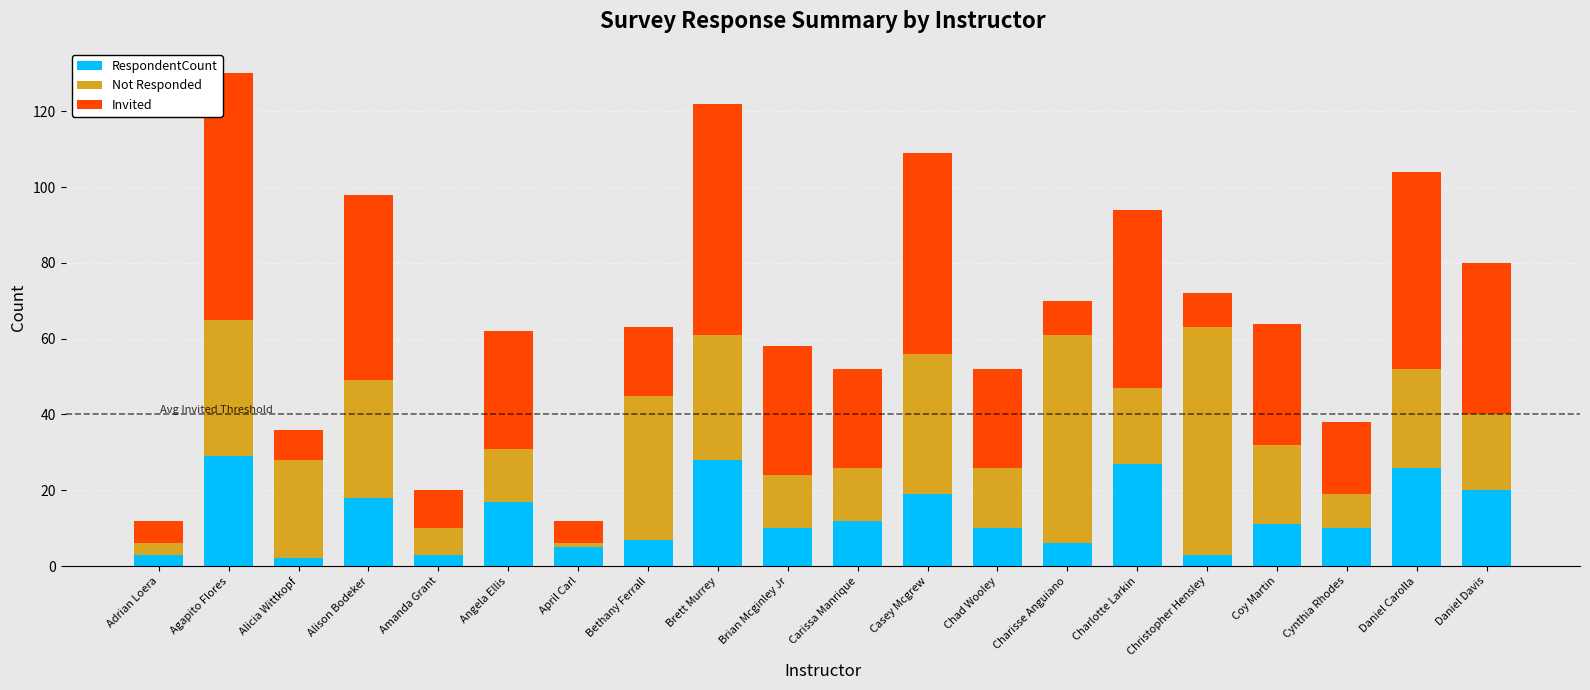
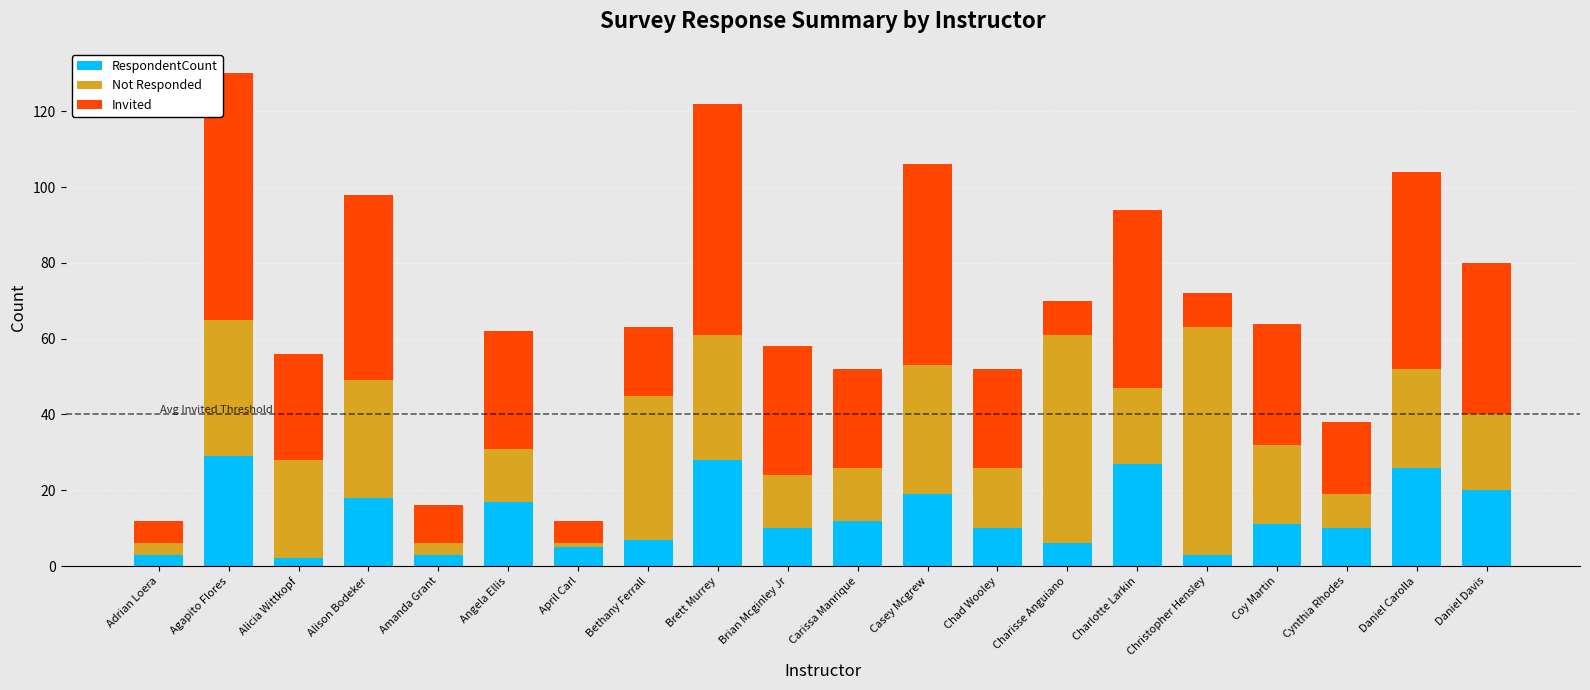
Invited, Alicia Wittkopf: 8 -> 28
Not Responded, Amanda Grant: 7 -> 3
Not Responded, Casey Mcgrew: 37 -> 34
